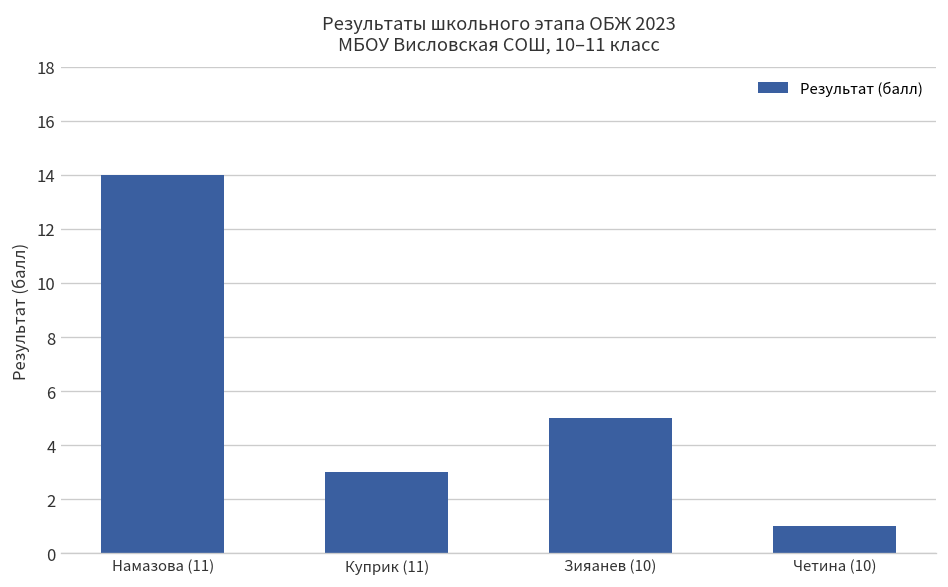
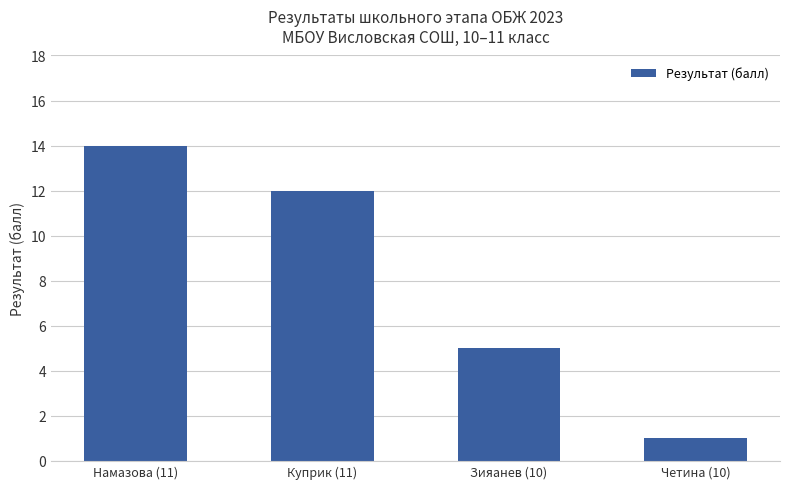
Куприк (11): 3 -> 12
